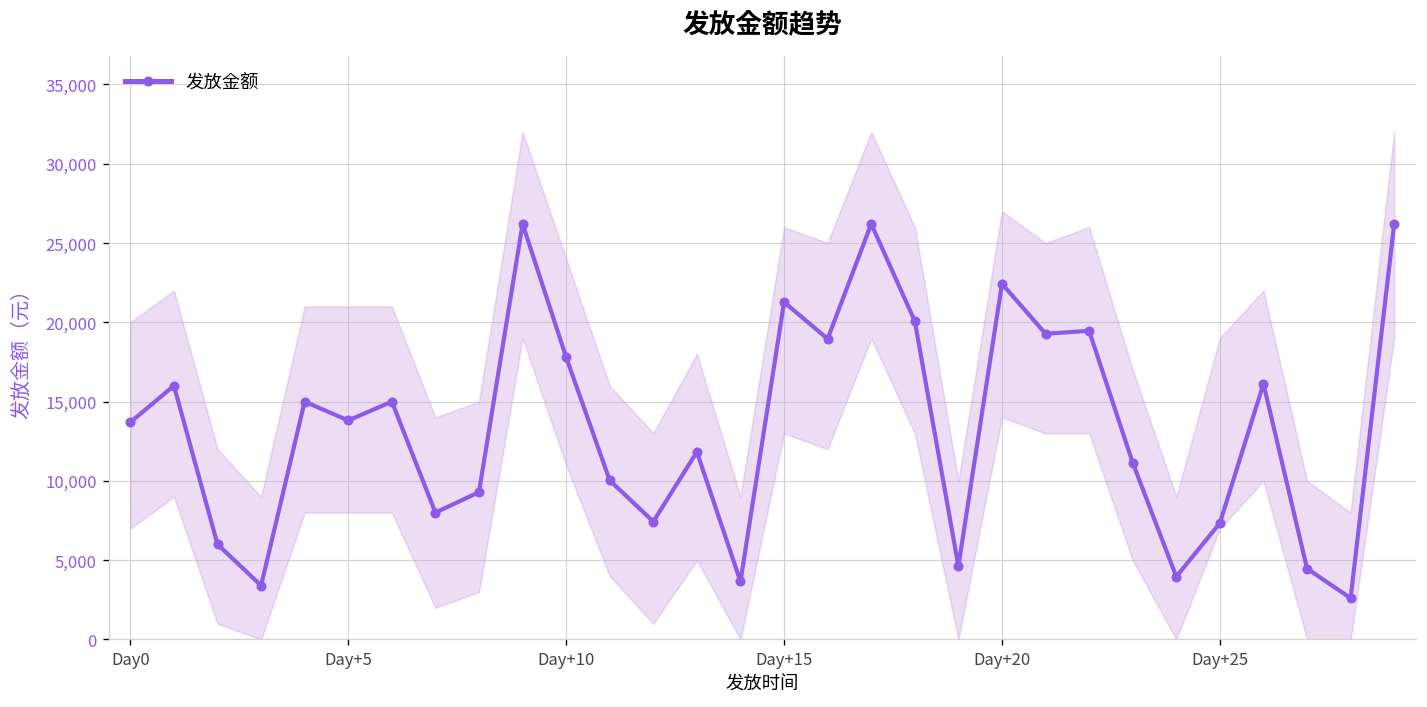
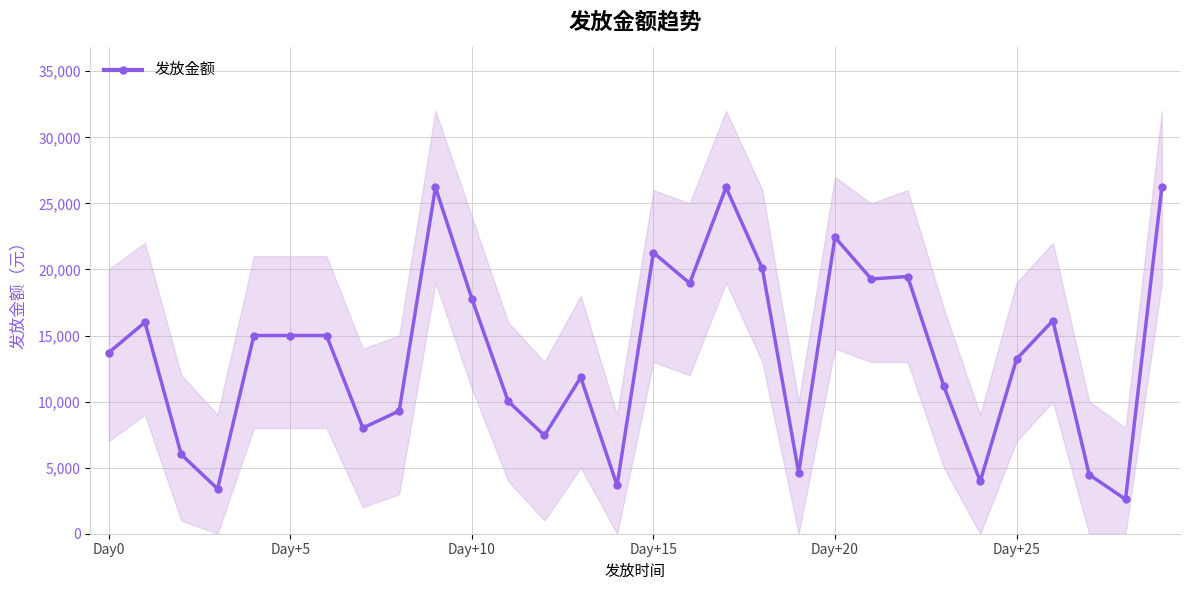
发放金额, Day+5: 13,800 -> 15,000
发放金额, Day+25: 7,300 -> 13,200
